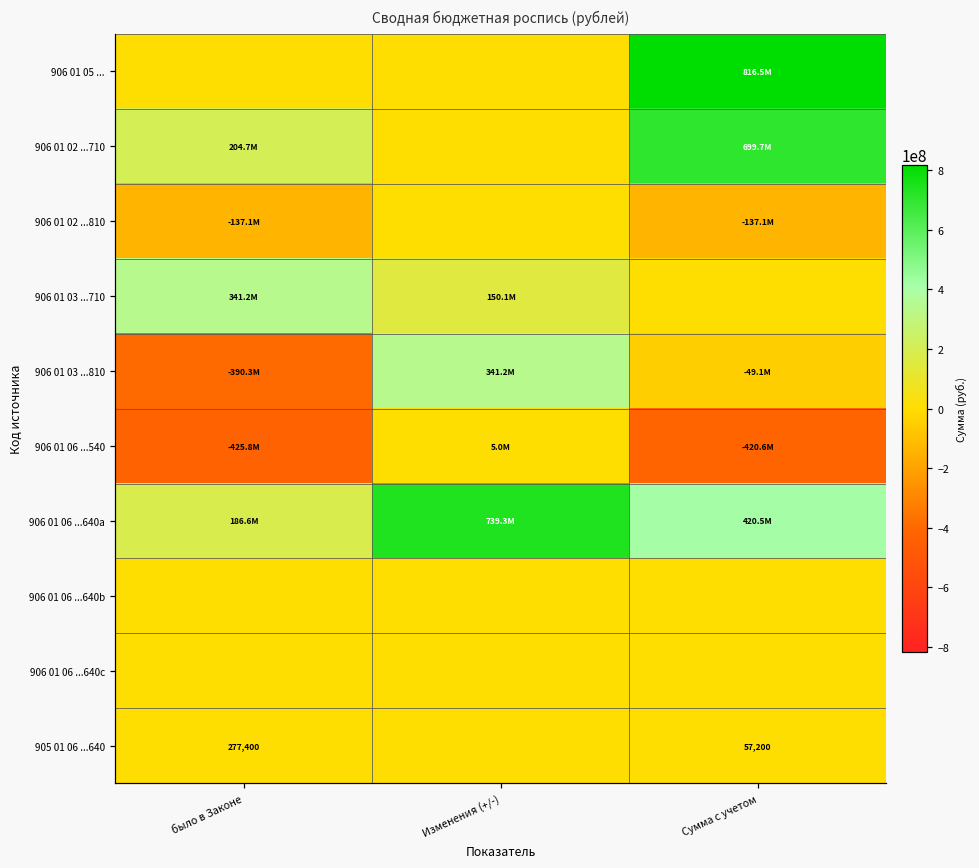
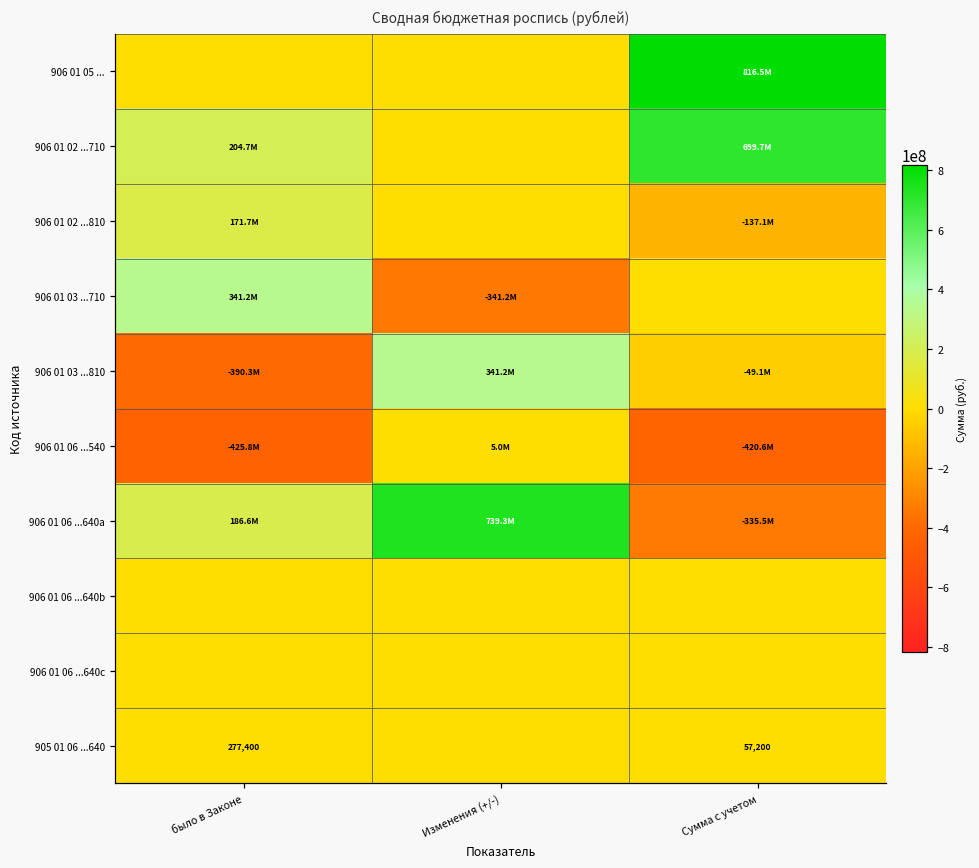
906 01 02 ...810, было в Законе: -137.1M -> 171.7M
906 01 03 ...710, Изменения (+/-): 150.1M -> -341.2M
906 01 06 ...640a, Сумма с учетом: 420.5M -> -335.5M
